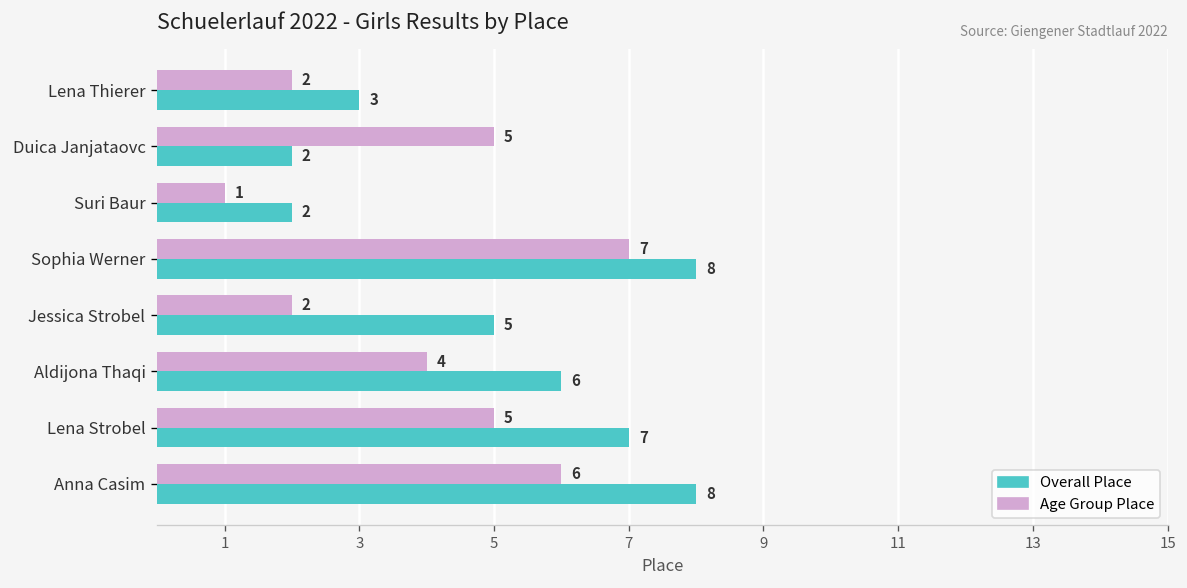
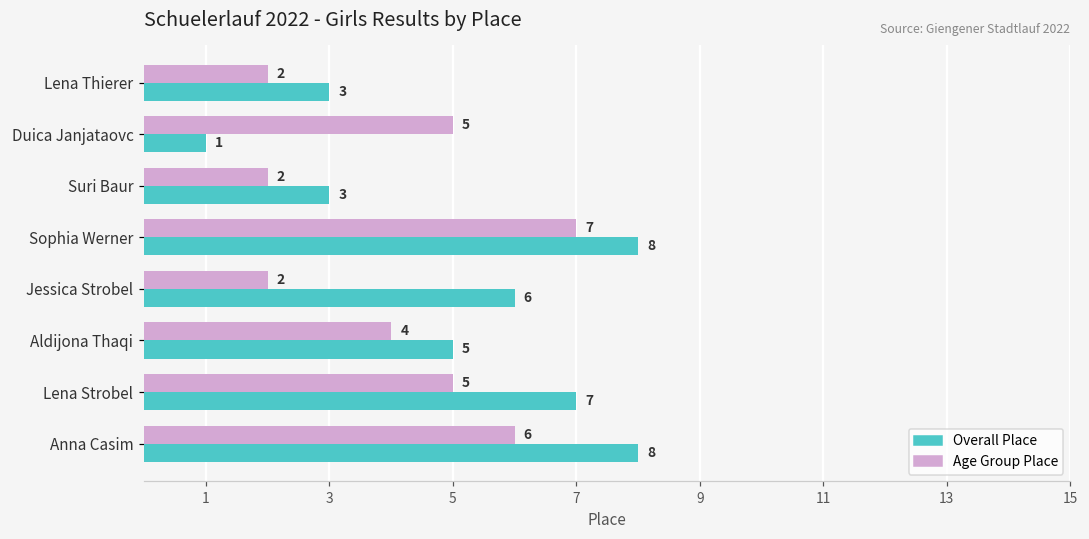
Overall Place, Duica Janjataovc: 2 -> 1
Age Group Place, Suri Baur: 1 -> 2
Overall Place, Suri Baur: 2 -> 3
Overall Place, Jessica Strobel: 5 -> 6
Overall Place, Aldijona Thaqi: 6 -> 5
